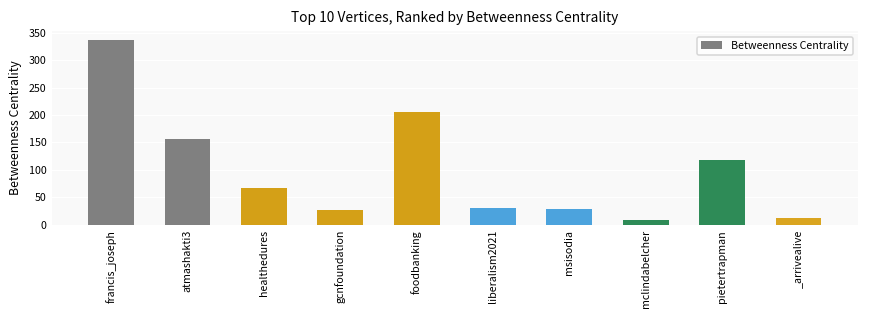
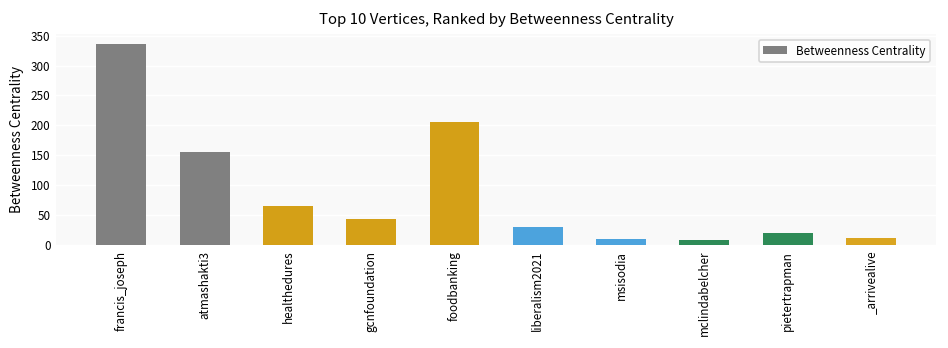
gcnfoundation: 30 -> 40
msisodia: 30 -> 10
pietertrapman: 120 -> 20
